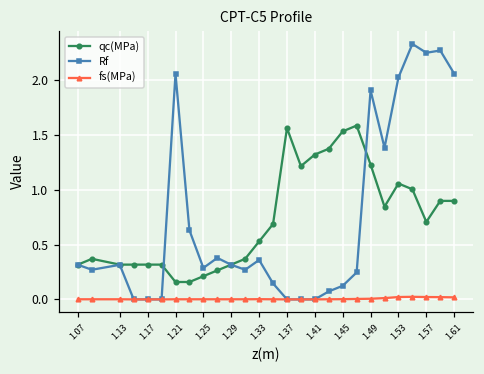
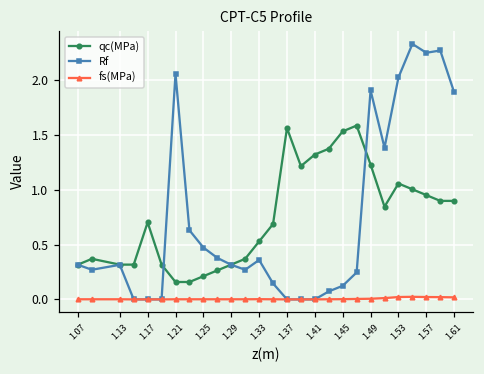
qc(MPa), 1.17: 0.3 -> 0.7
Rf, 1.25: 0.3 -> 0.5
qc(MPa), 1.57: 0.7 -> 1.0
Rf, 1.61: 2.1 -> 1.9
